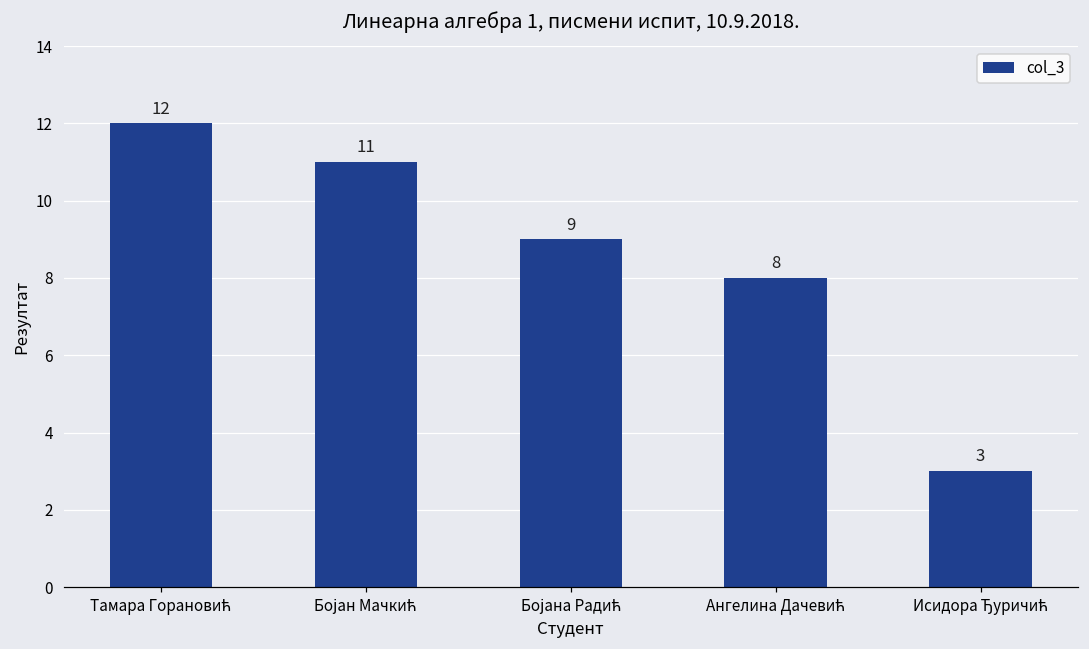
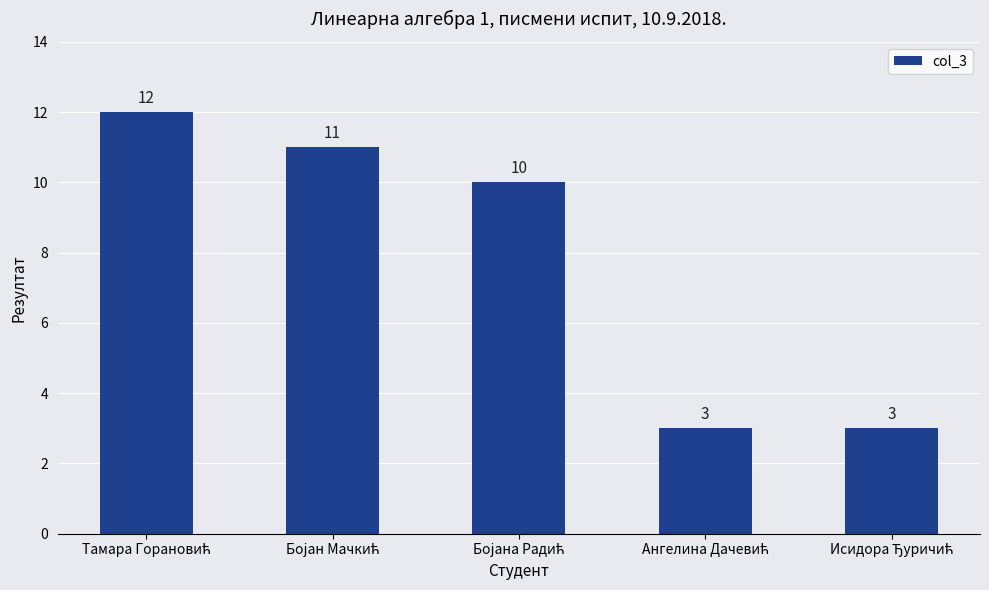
Бојана Радић: 9 -> 10
Ангелина Дачевић: 8 -> 3
